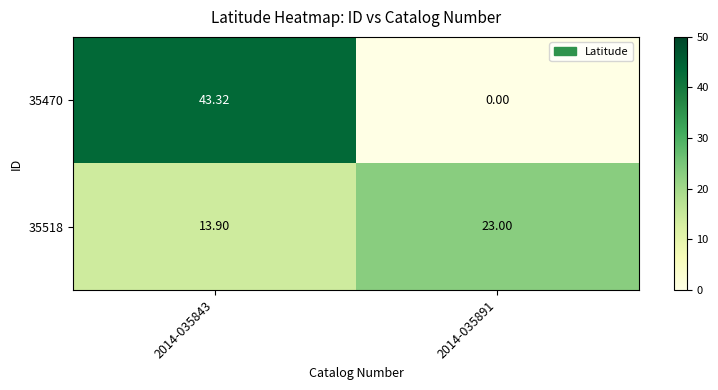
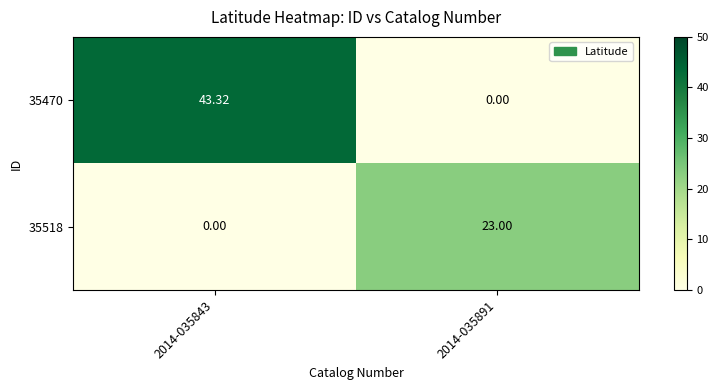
35518, 2014-035843: 13.90 -> 0.00
